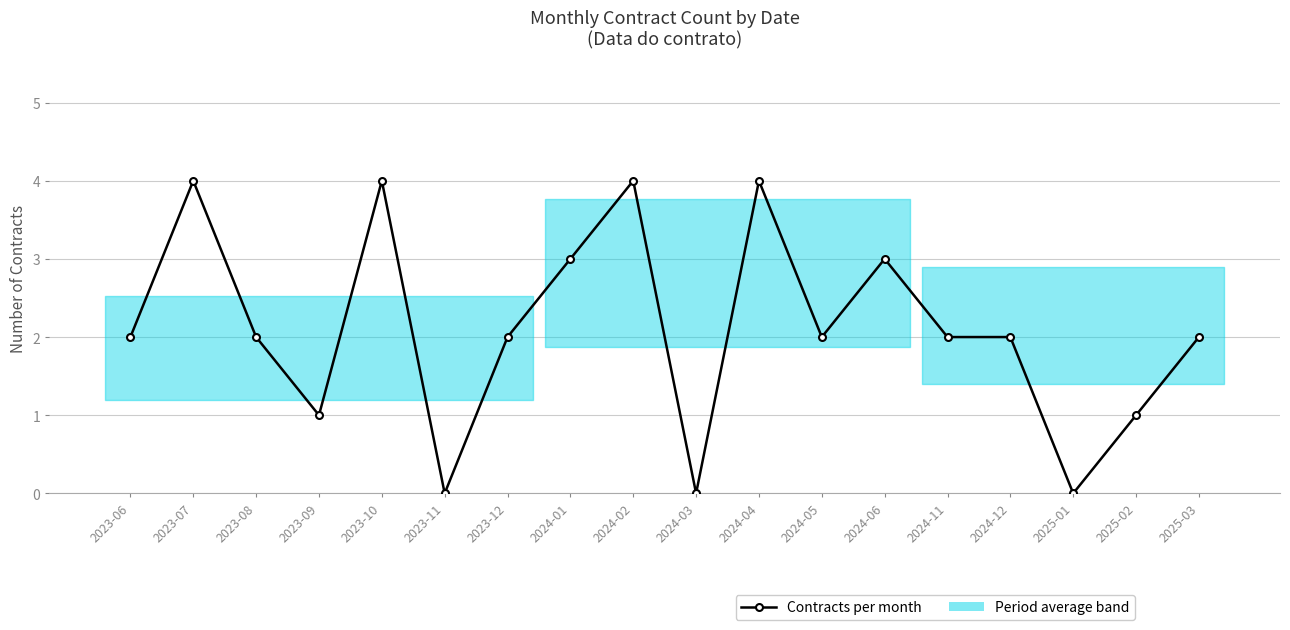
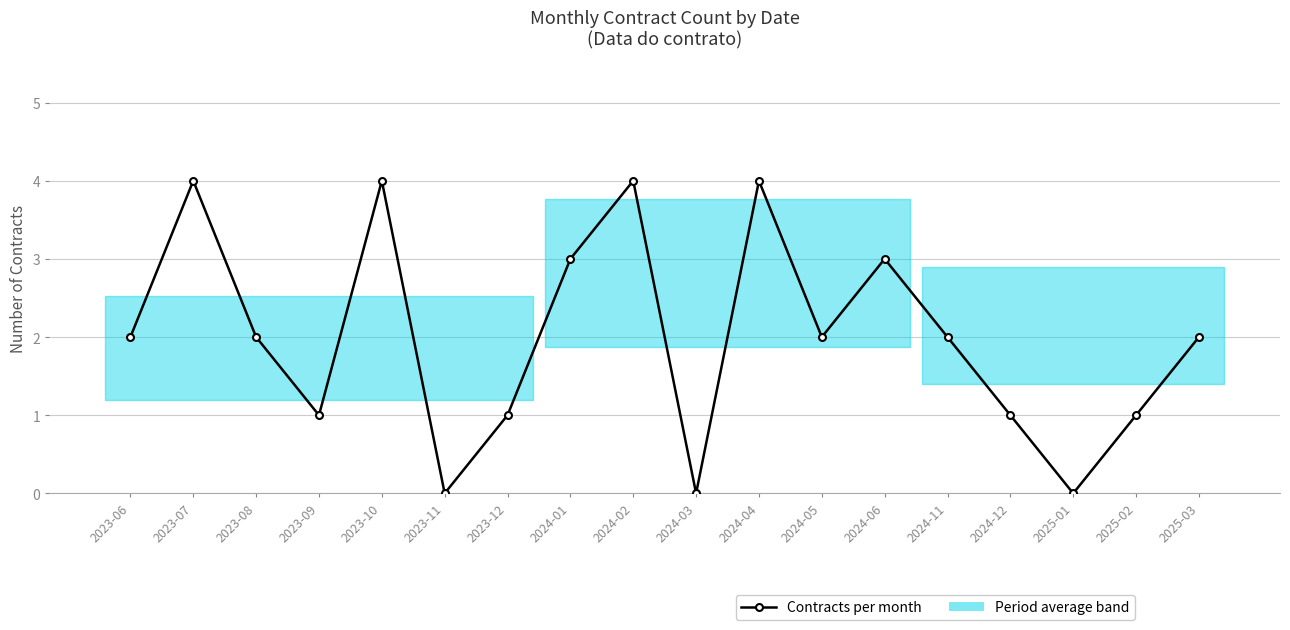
2023-12: 2 -> 1
2024-12: 2 -> 1
